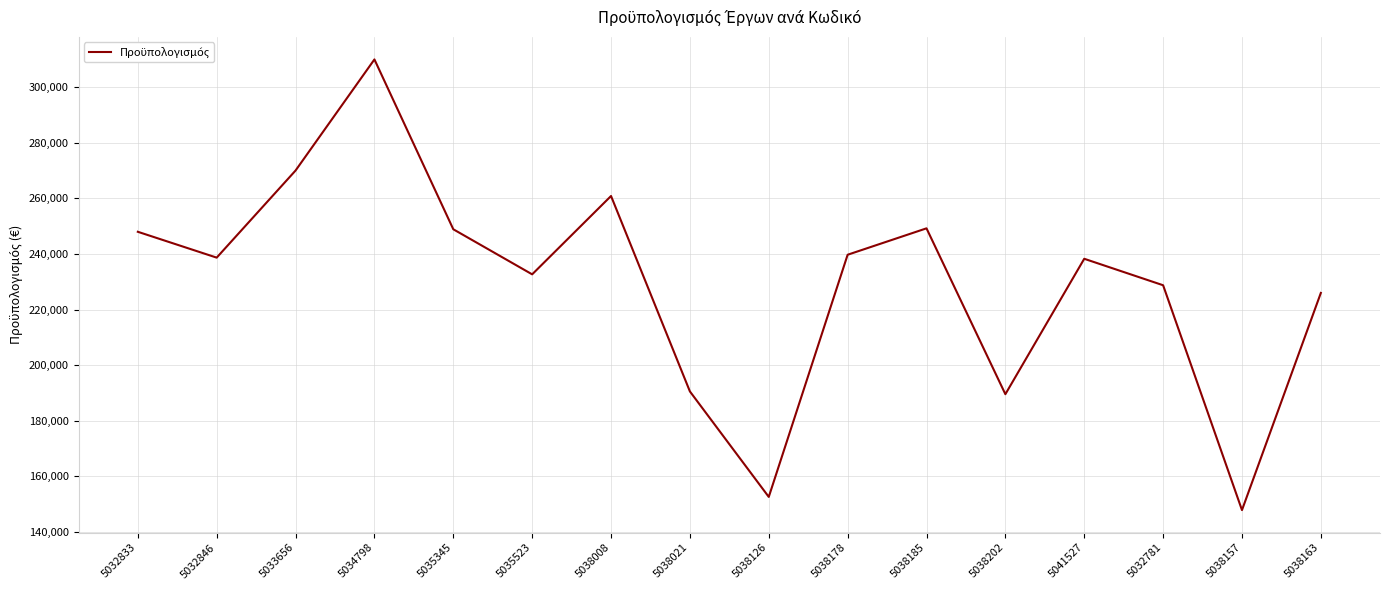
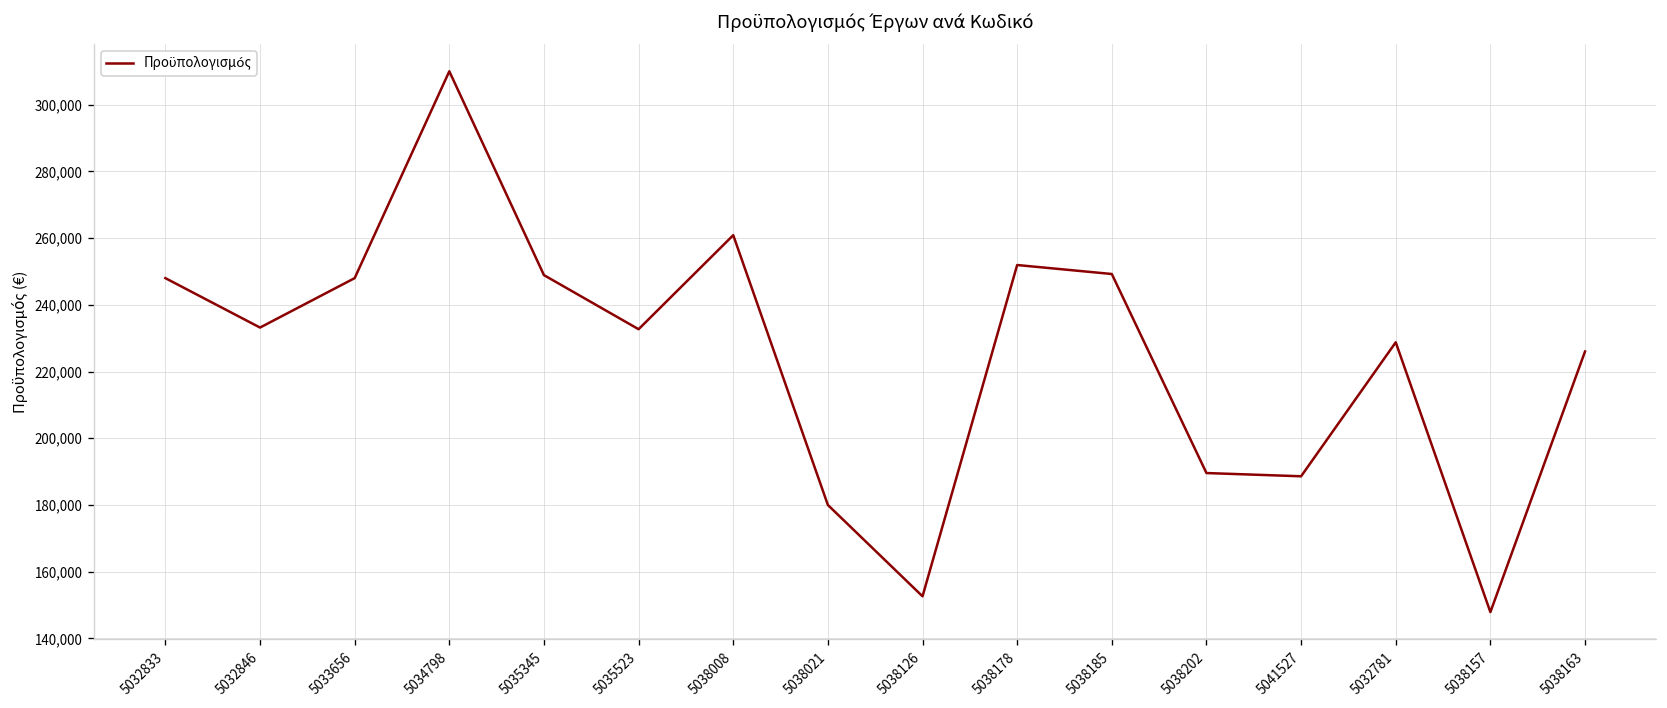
5032846: 239,000 -> 233,000
5033656: 270,000 -> 248,000
5038021: 191,000 -> 180,000
5038178: 240,000 -> 252,000
5041527: 238,000 -> 189,000
